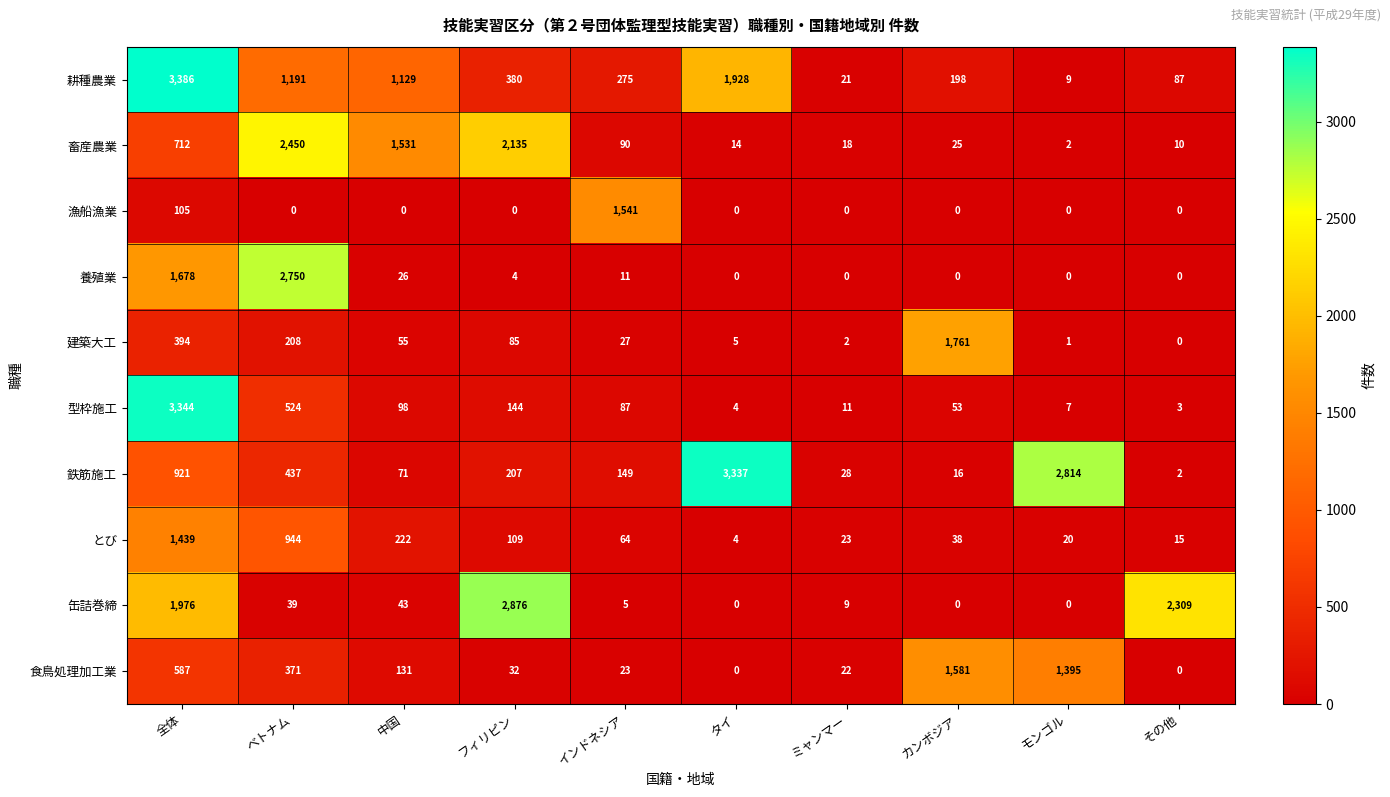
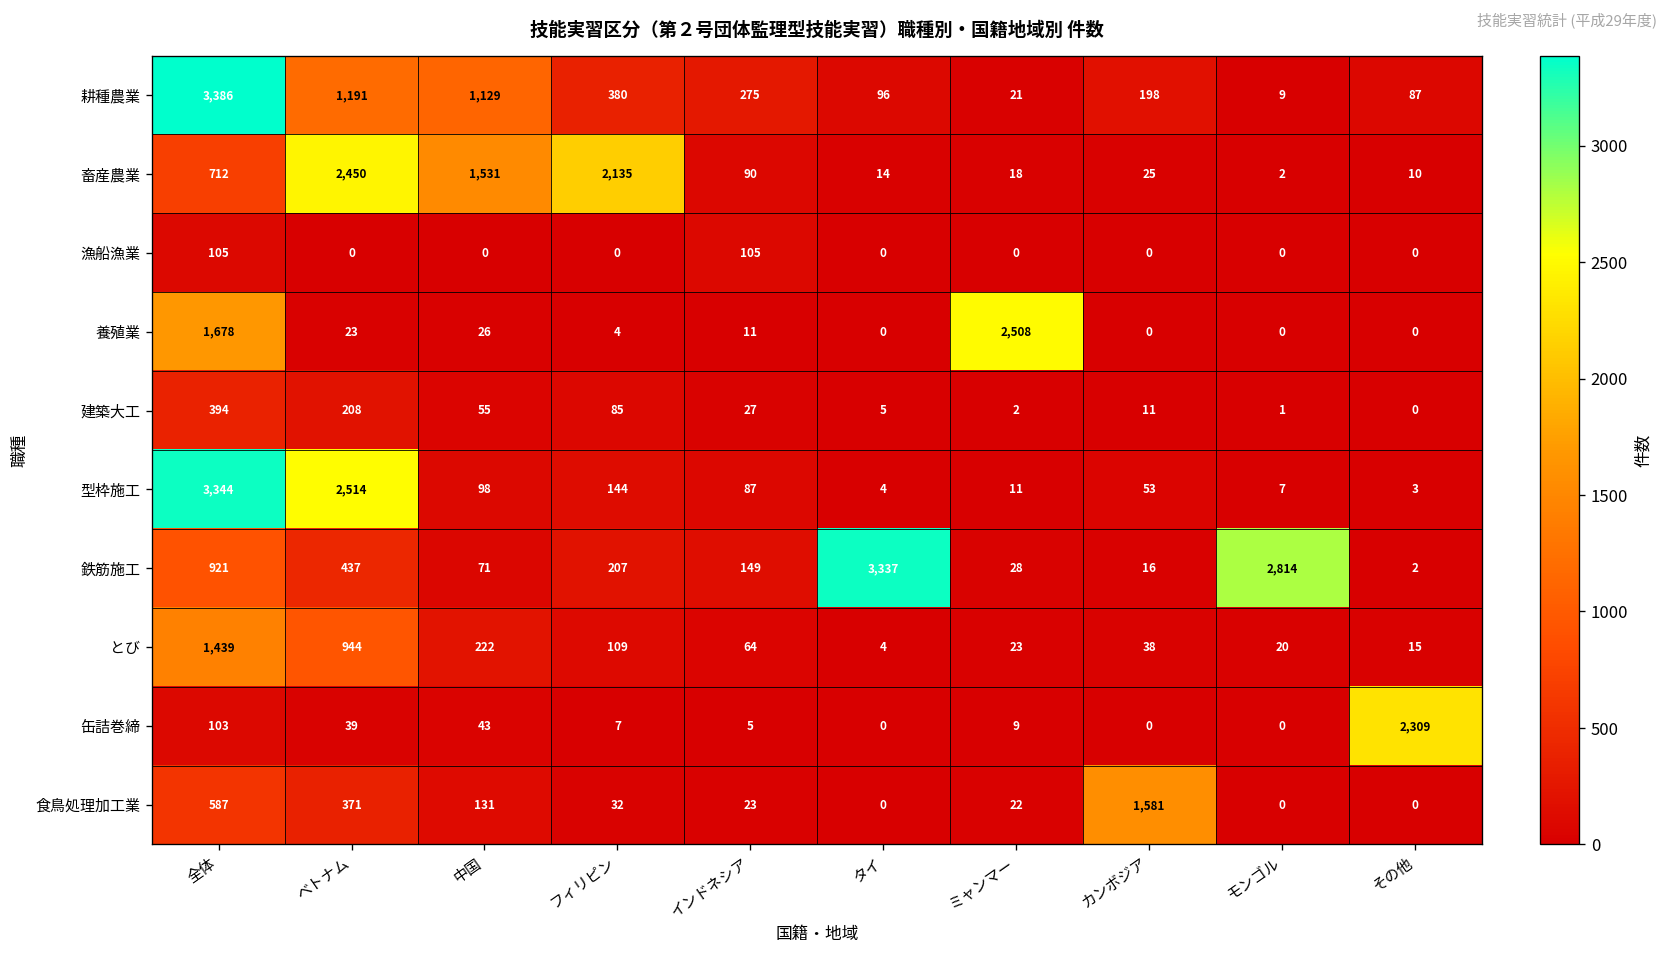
耕種農業, タイ: 1,928 -> 96
漁船漁業, インドネシア: 1,541 -> 105
養殖業, ベトナム: 2,750 -> 23
養殖業, ミャンマー: 0 -> 2,508
建築大工, カンボジア: 1,761 -> 11
型枠施工, ベトナム: 524 -> 2,514
缶詰巻締, 全体: 1,976 -> 103
缶詰巻締, フィリピン: 2,876 -> 7
食鳥処理加工業, モンゴル: 1,395 -> 0
